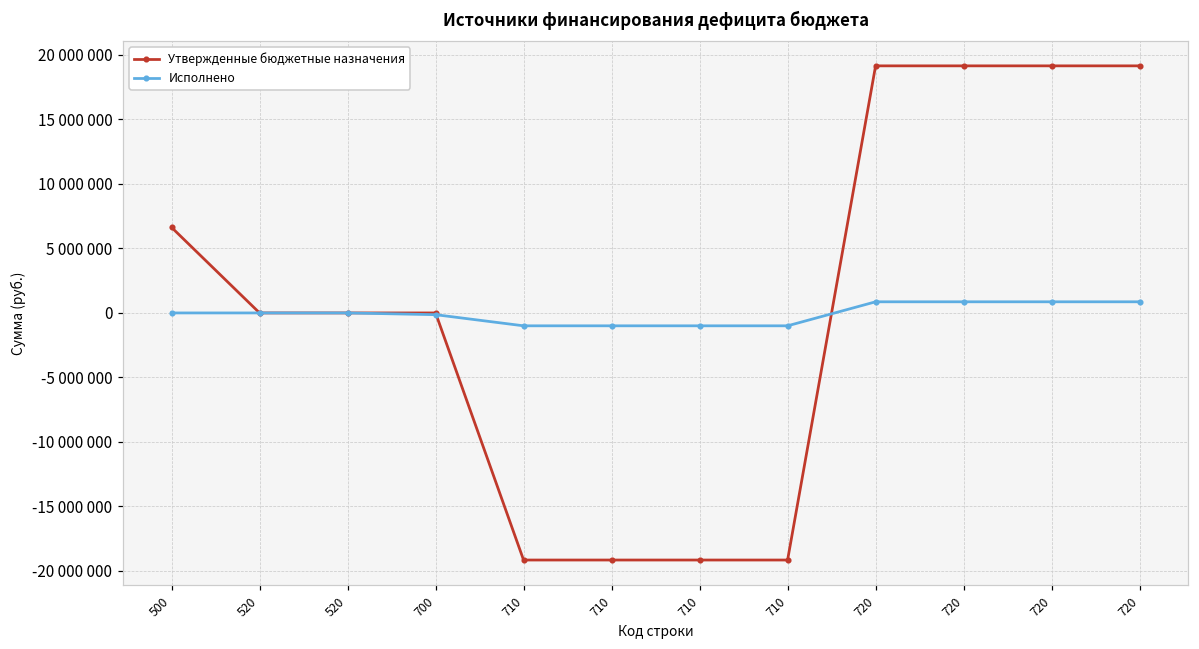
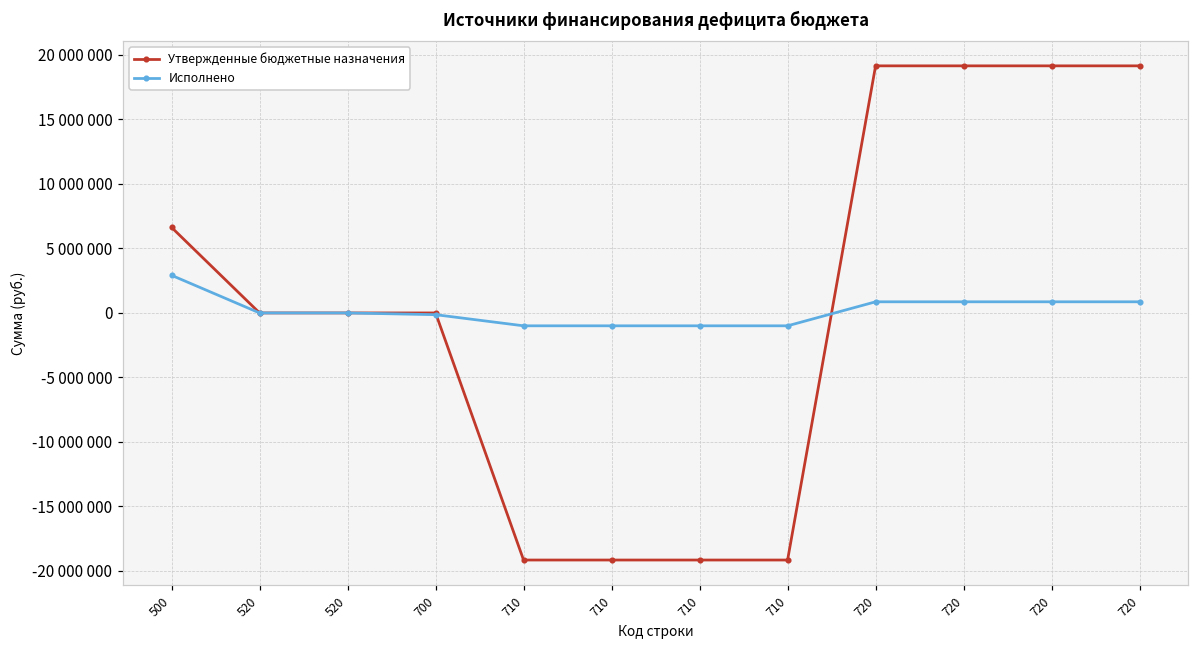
Исполнено, 500: 0 -> 2900000
